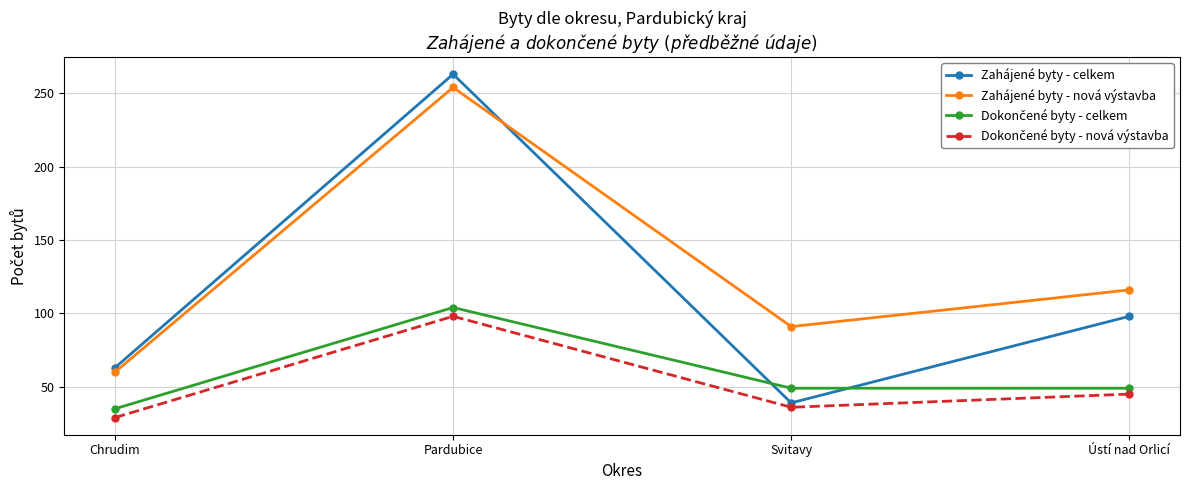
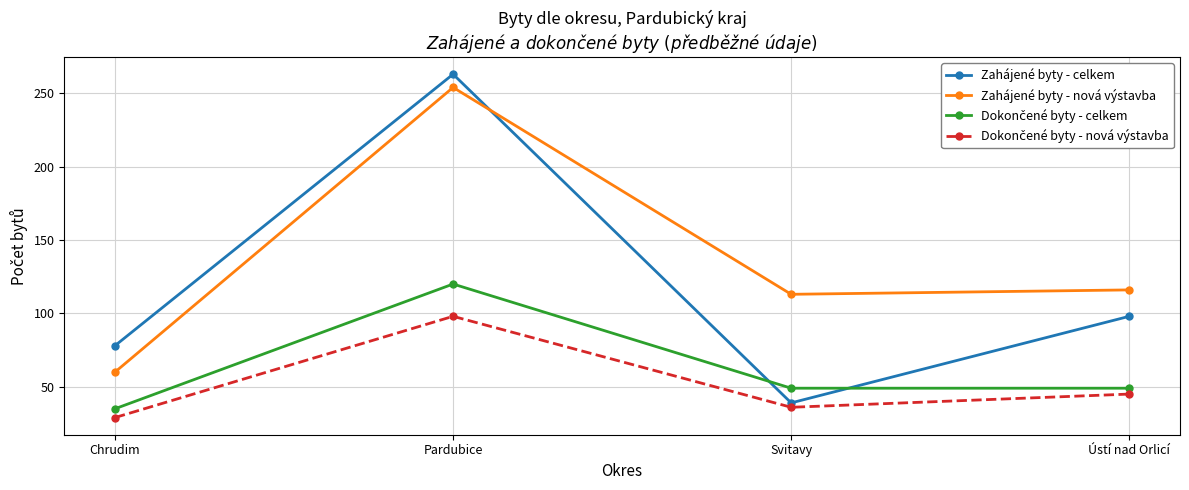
Zahájené byty - celkem, Chrudim: 63 -> 78
Dokončené byty - celkem, Pardubice: 104 -> 120
Zahájené byty - nová výstavba, Svitavy: 91 -> 113
